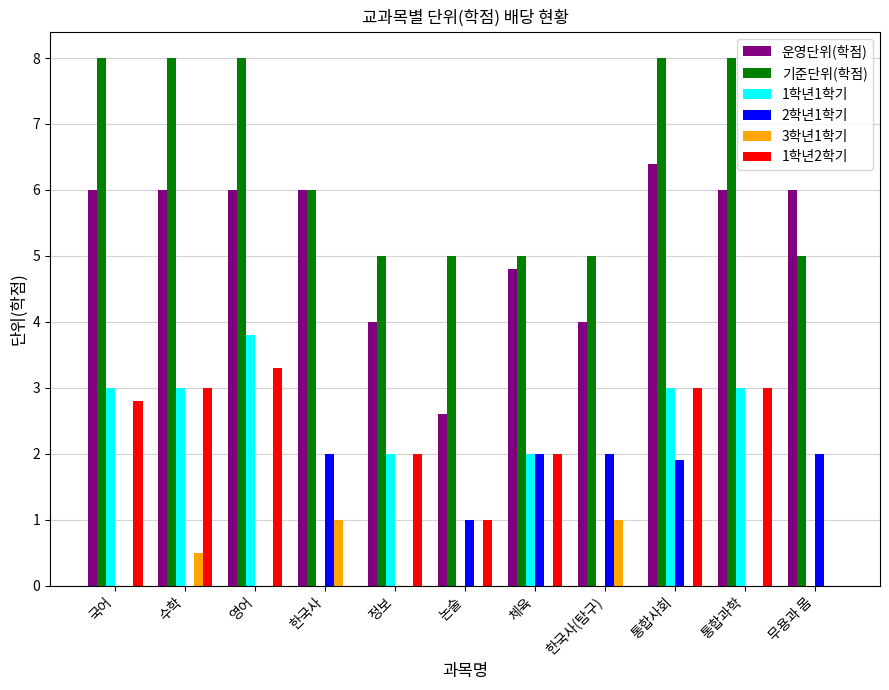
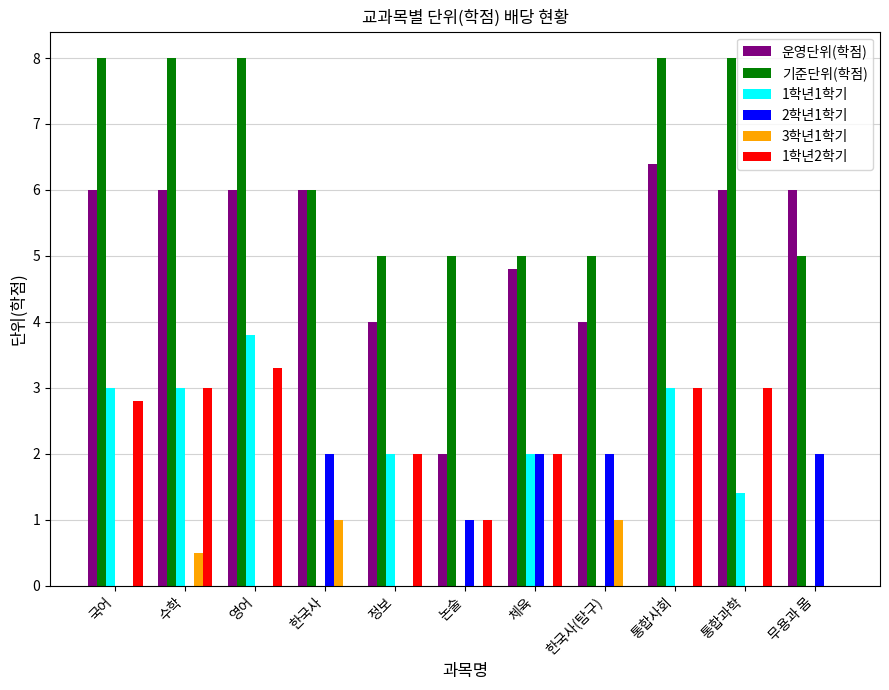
운영단위(학점), 논술: 2.6 -> 2.0
2학년1학기, 통합사회: 1.9 -> 0.0
1학년1학기, 통합과학: 3.0 -> 1.4
